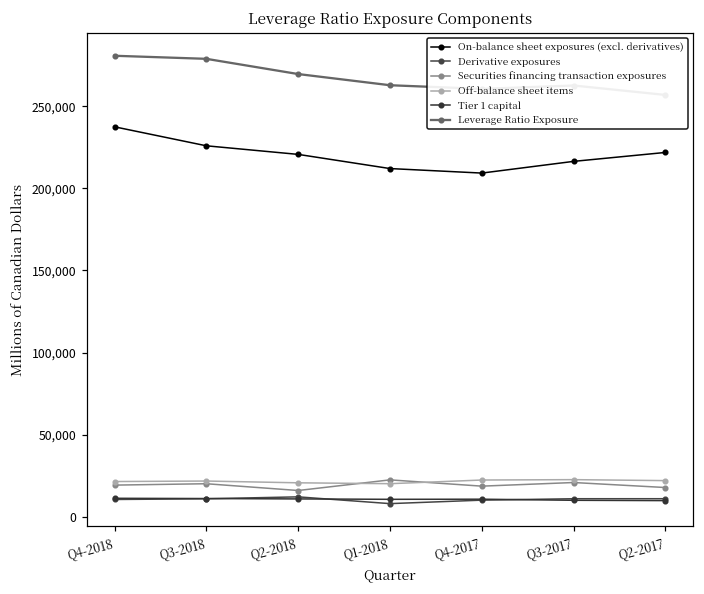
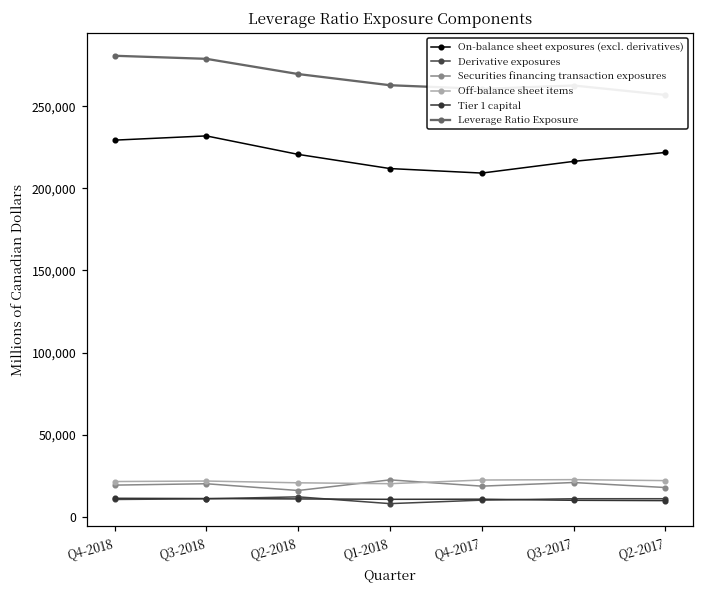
On-balance sheet exposures (excl. derivatives), Q4-2018: 237,000 -> 229,000
On-balance sheet exposures (excl. derivatives), Q3-2018: 226,000 -> 232,000
